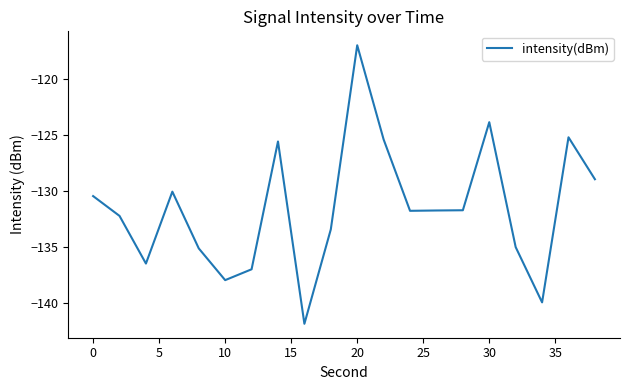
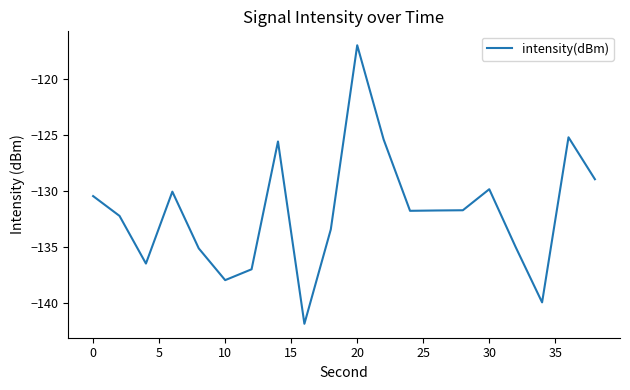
30: -123.9 -> -129.9
